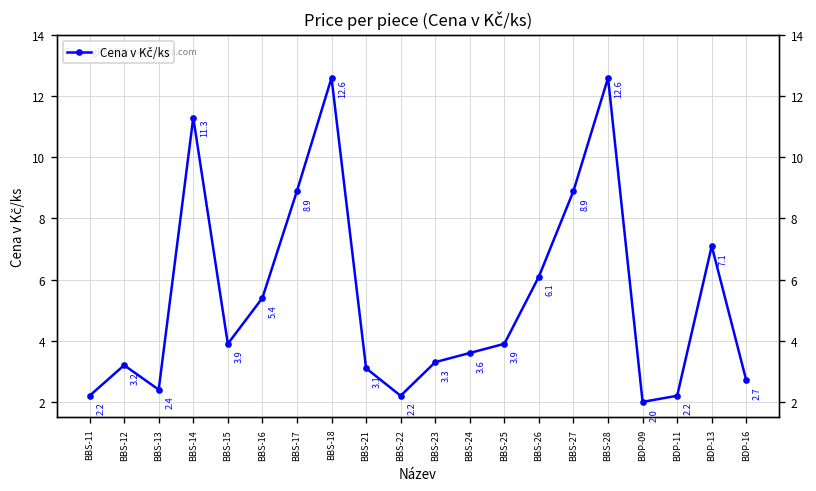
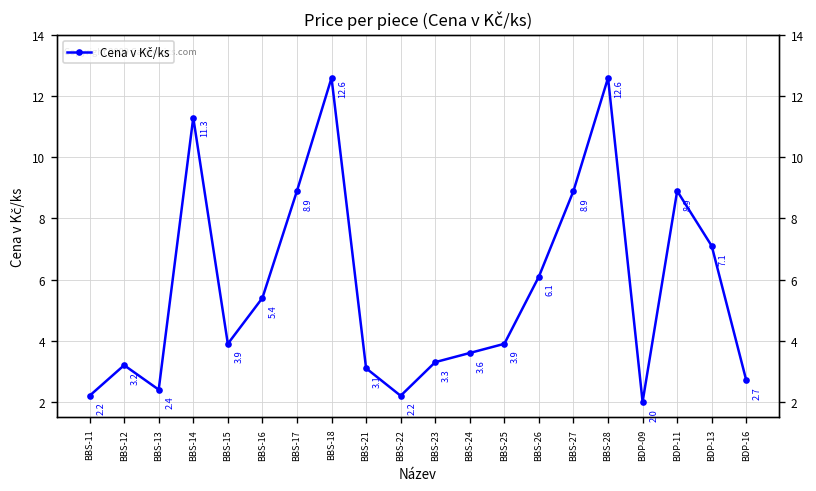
BDP-11: 2.2 -> 8.9
